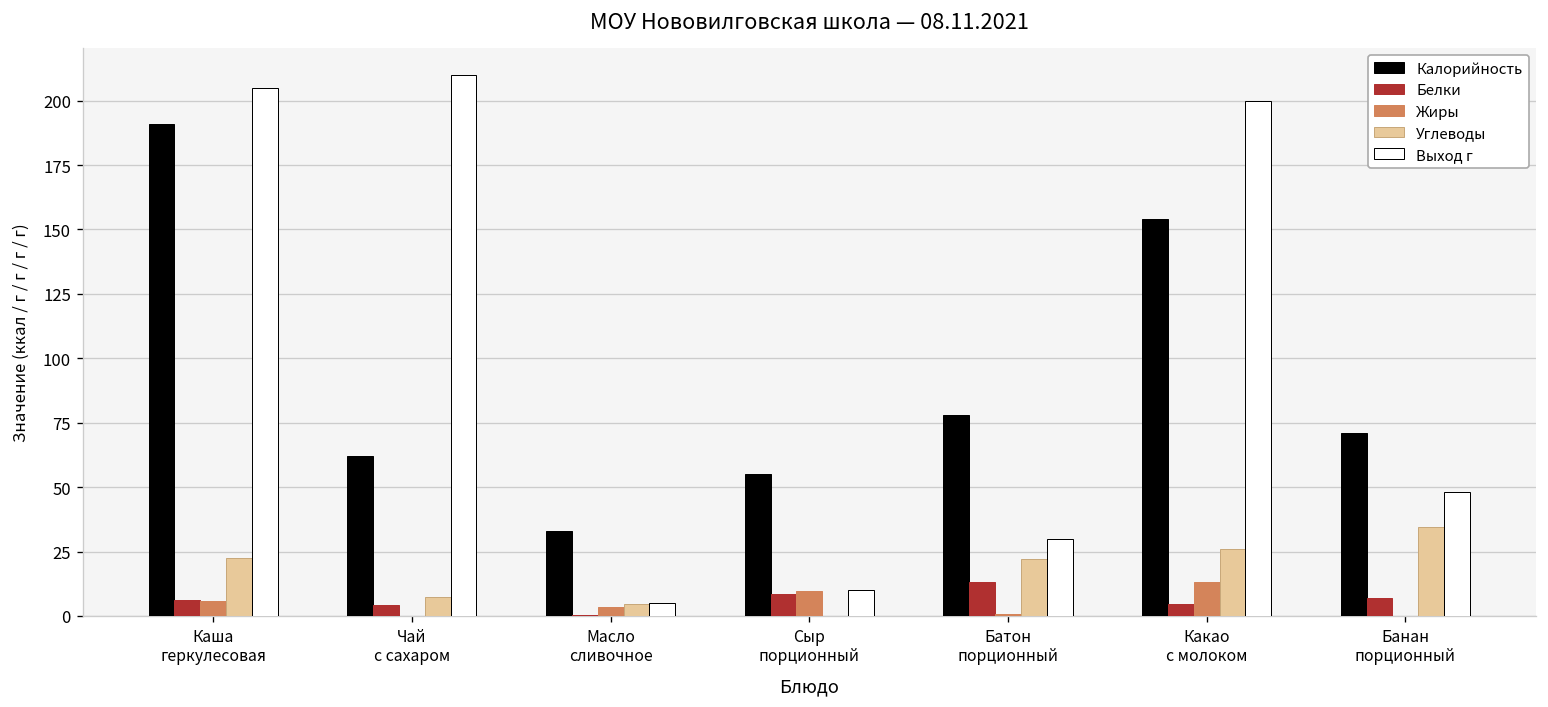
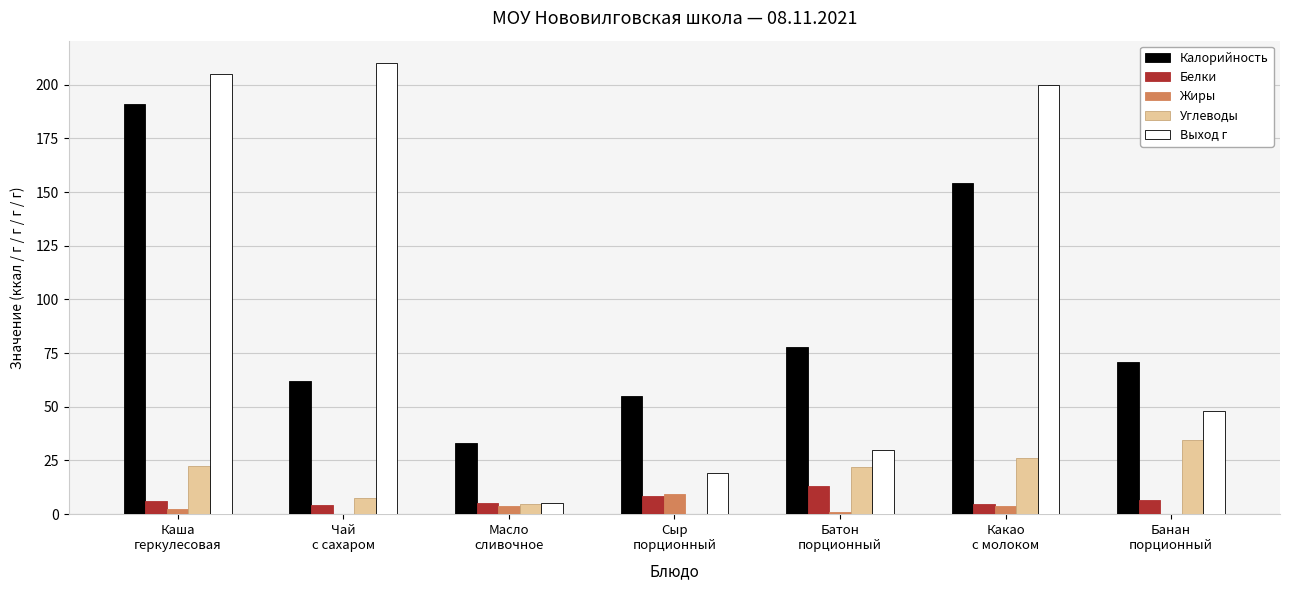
Жиры, Каша геркулесовая: 6 -> 2
Белки, Масло сливочное: 0 -> 5
Выход г, Сыр порционный: 10 -> 19
Жиры, Какао с молоком: 13 -> 4
